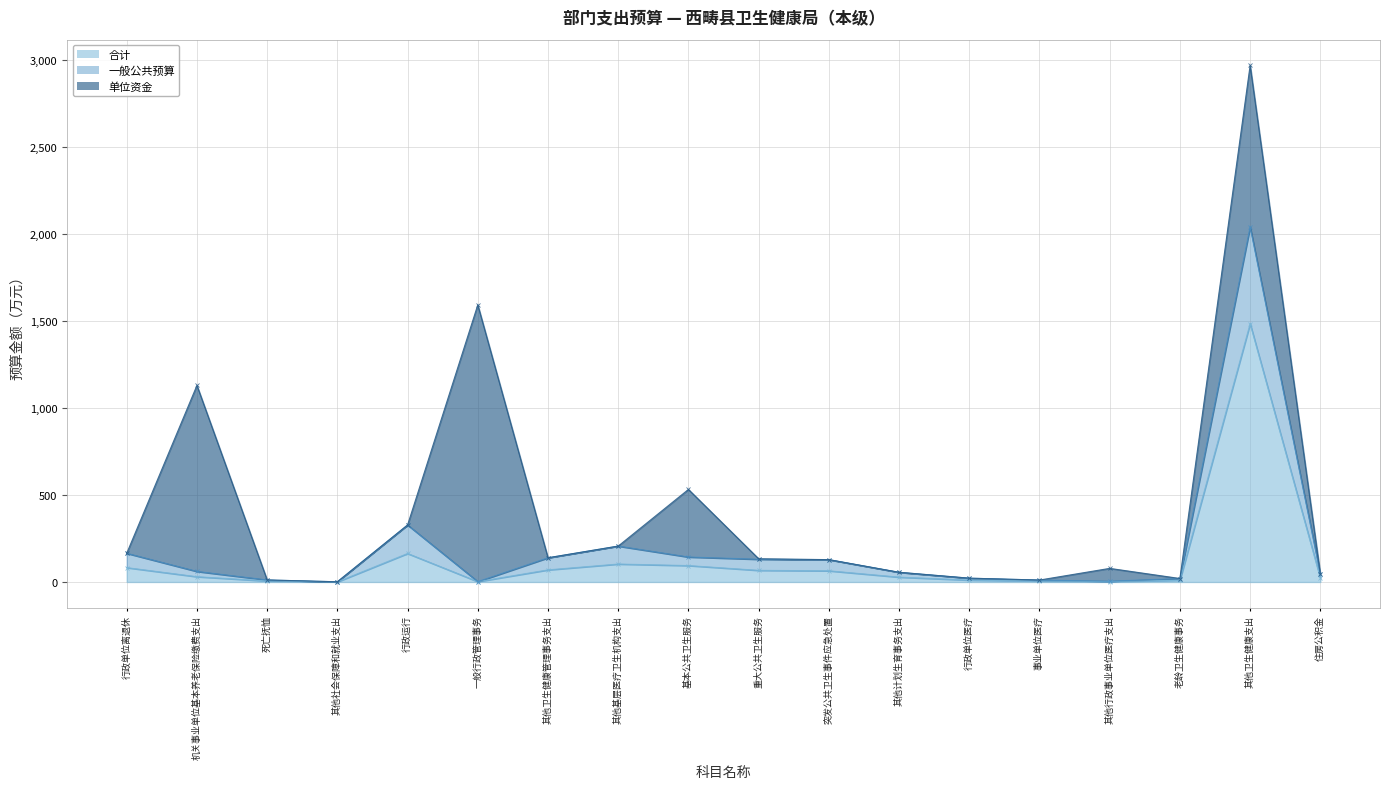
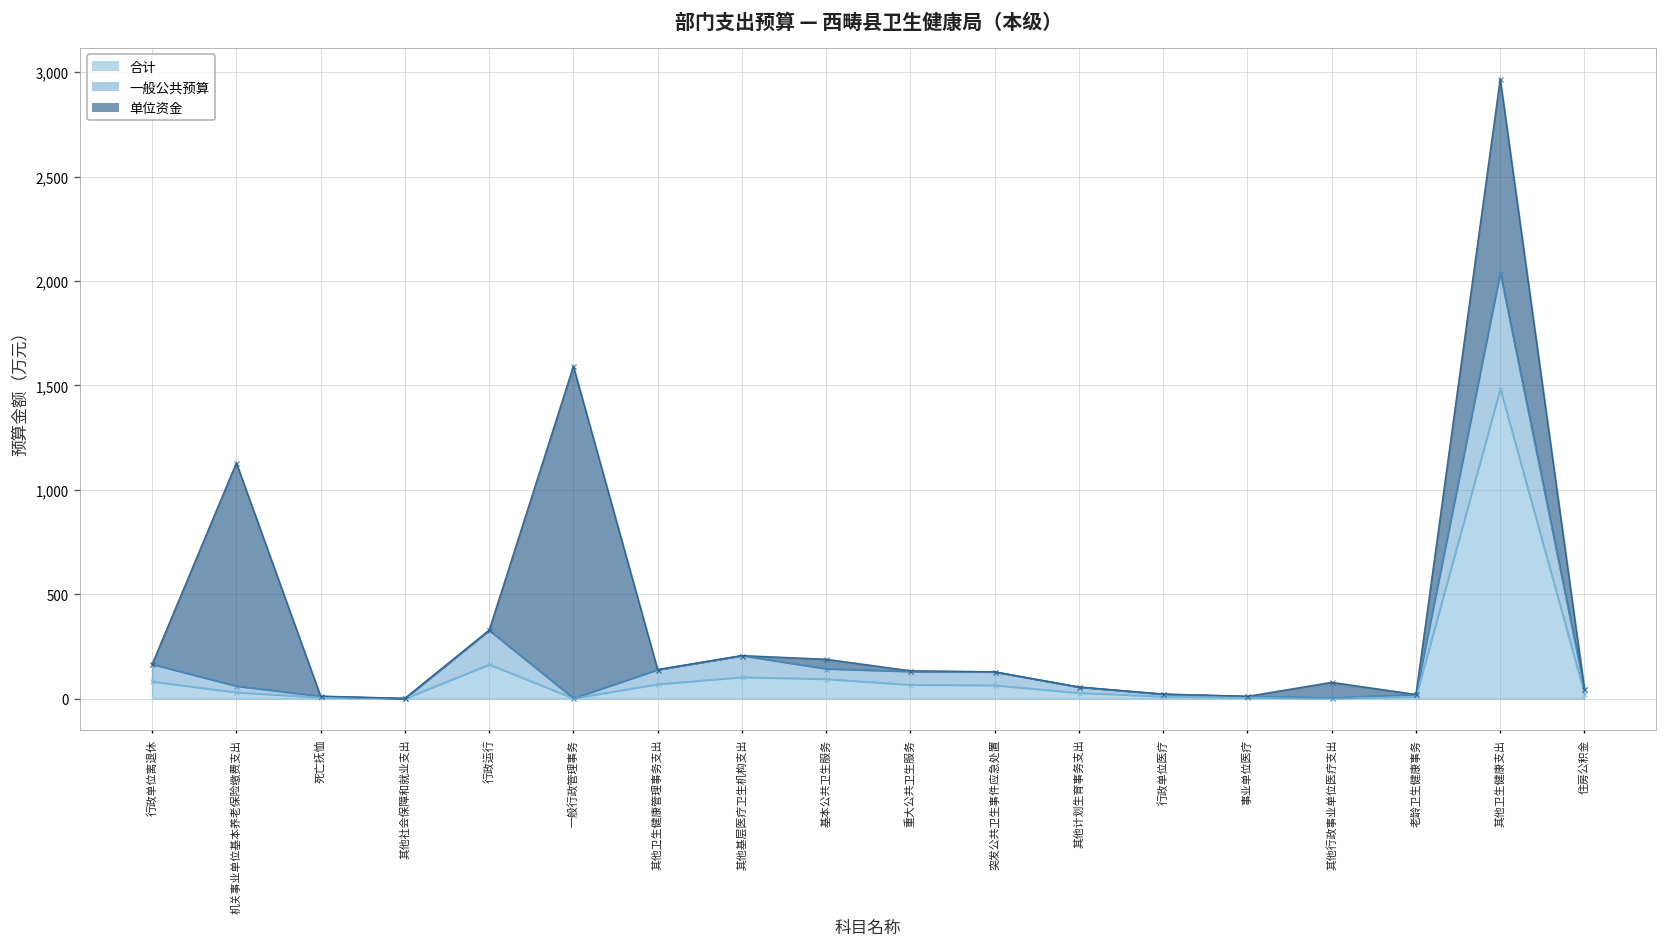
单位资金, 基本公共卫生服务: 390 -> 50
